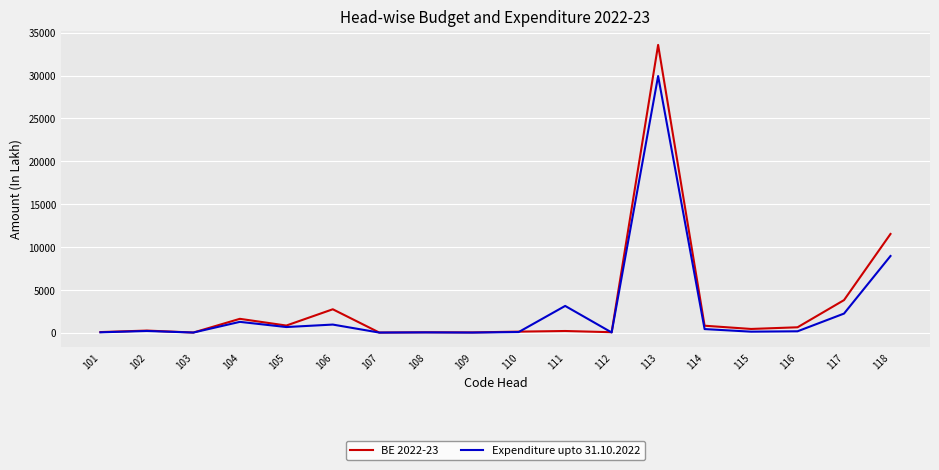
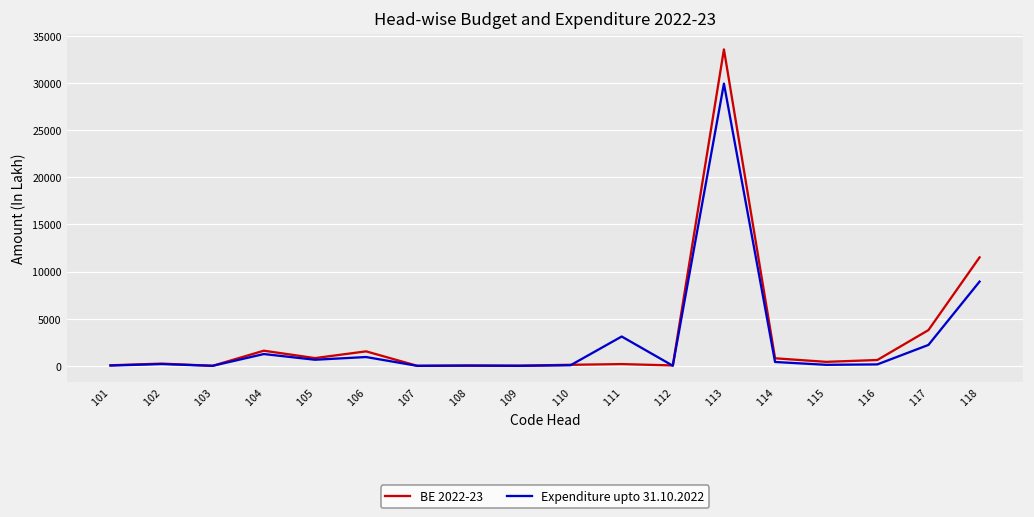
BE 2022-23, 106: 3000 -> 2000
